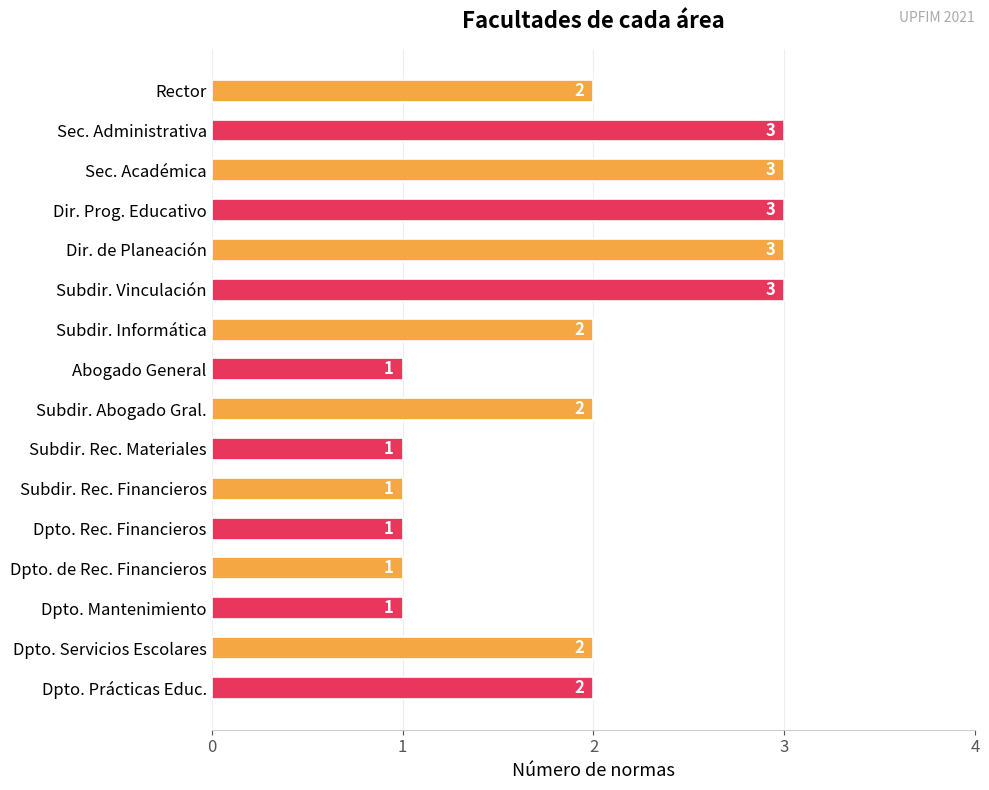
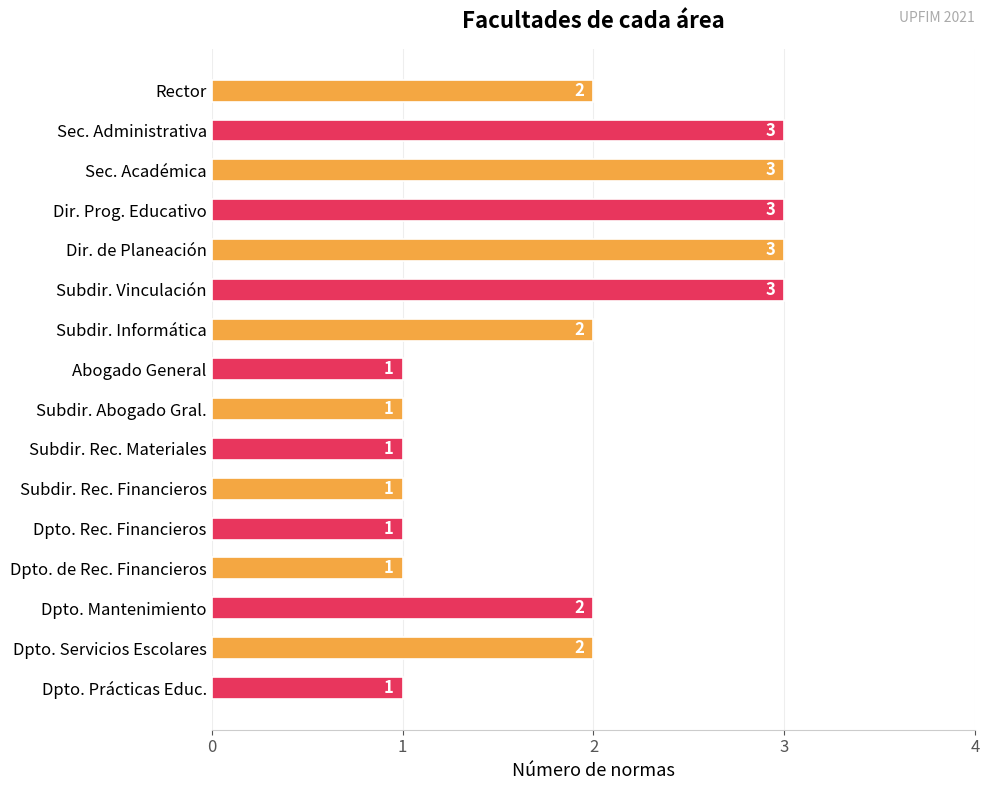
Subdir. Abogado Gral.: 2 -> 1
Dpto. Mantenimiento: 1 -> 2
Dpto. Prácticas Educ.: 2 -> 1
